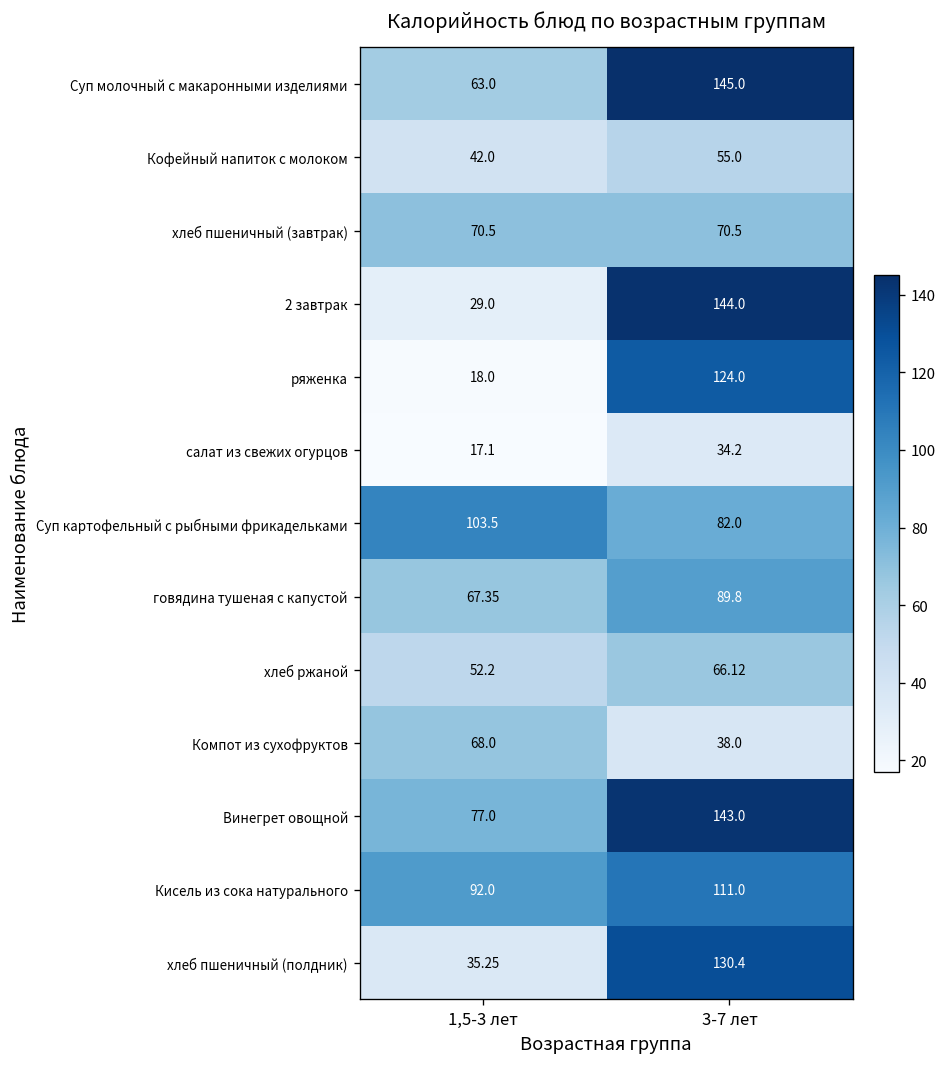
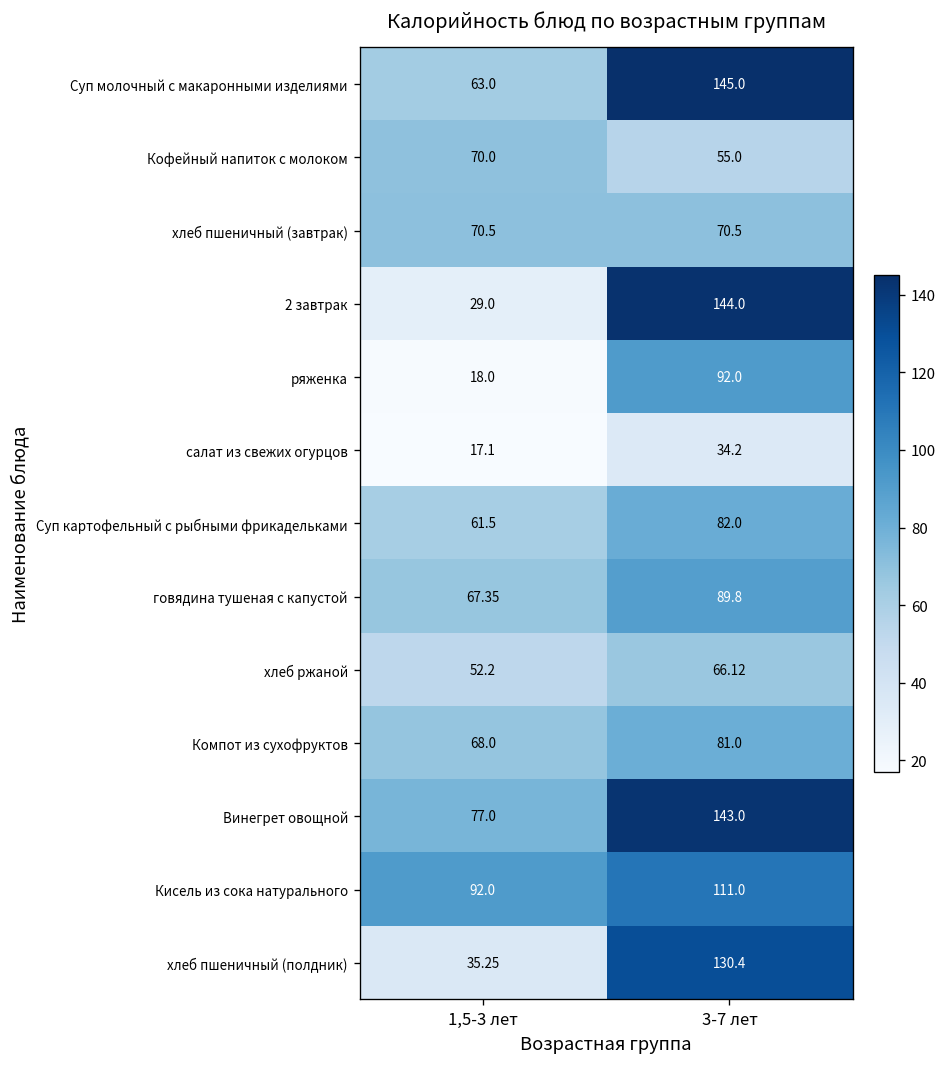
Кофейный напиток с молоком, 1,5-3 лет: 42.0 -> 70.0
ряженка, 3-7 лет: 124.0 -> 92.0
Суп картофельный с рыбными фрикадельками, 1,5-3 лет: 103.5 -> 61.5
Компот из сухофруктов, 3-7 лет: 38.0 -> 81.0
